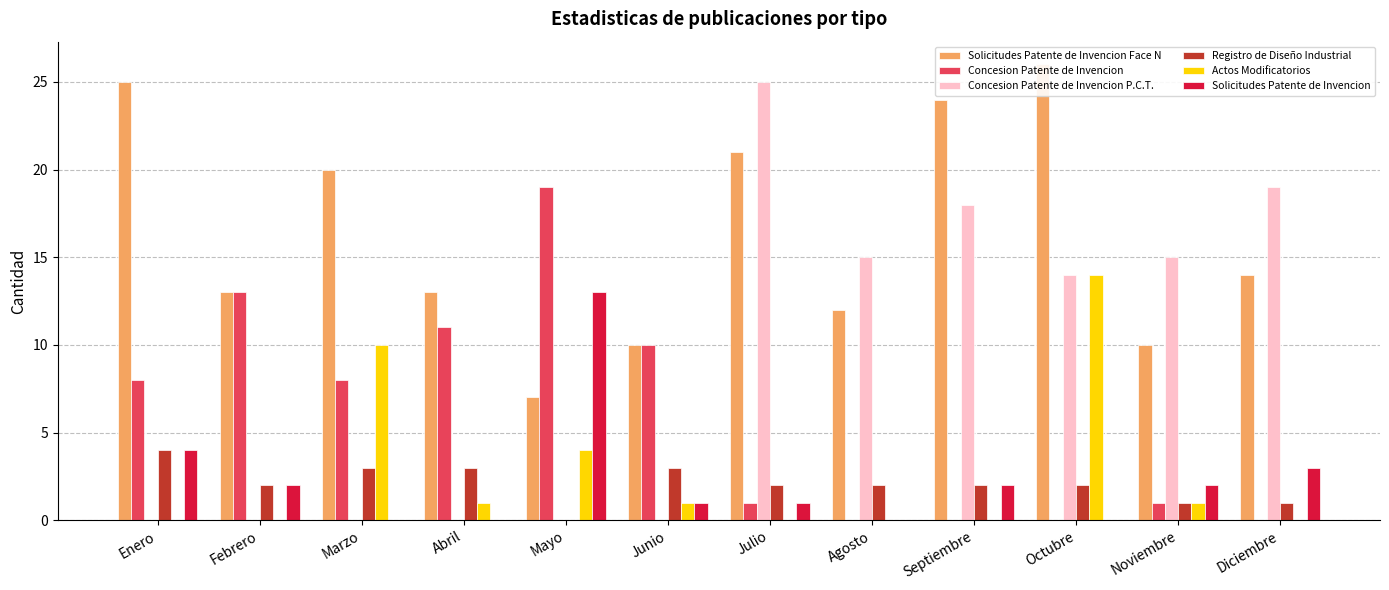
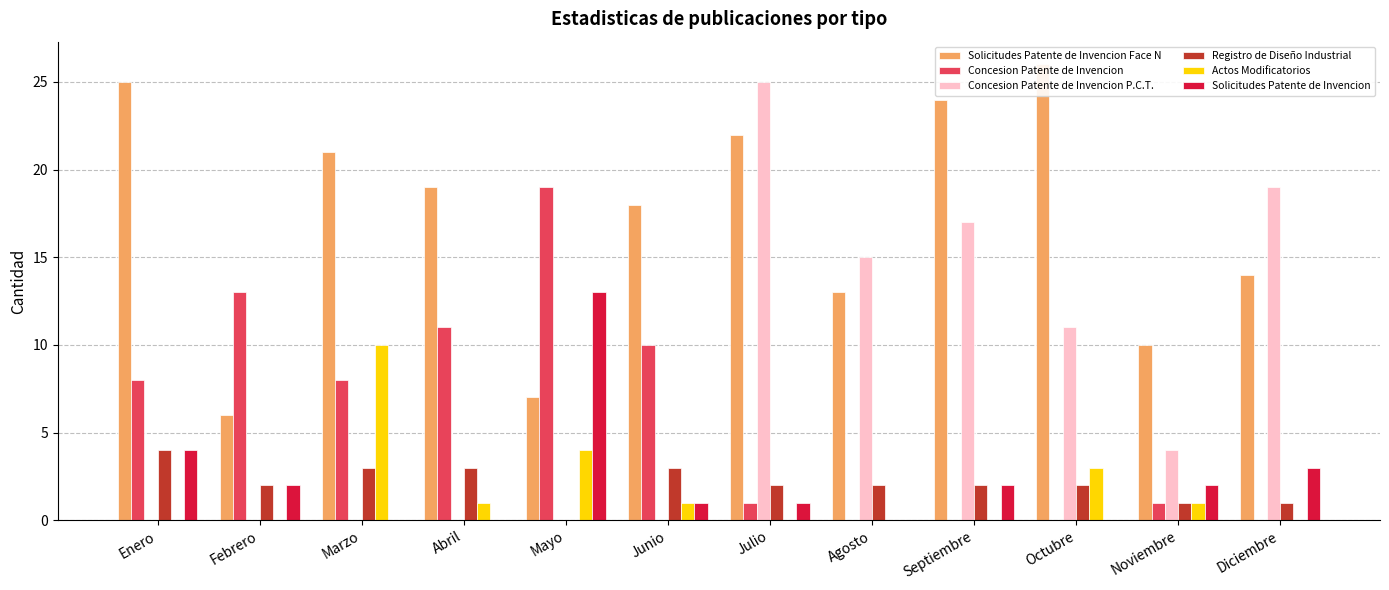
Solicitudes Patente de Invencion Face N, Febrero: 13 -> 6
Solicitudes Patente de Invencion Face N, Marzo: 20 -> 21
Solicitudes Patente de Invencion Face N, Abril: 13 -> 19
Solicitudes Patente de Invencion Face N, Junio: 10 -> 18
Solicitudes Patente de Invencion Face N, Julio: 21 -> 22
Solicitudes Patente de Invencion Face N, Agosto: 12 -> 13
Concesion Patente de Invencion P.C.T., Septiembre: 18 -> 17
Concesion Patente de Invencion P.C.T., Octubre: 14 -> 11
Actos Modificatorios, Octubre: 14 -> 3
Concesion Patente de Invencion P.C.T., Noviembre: 15 -> 4
